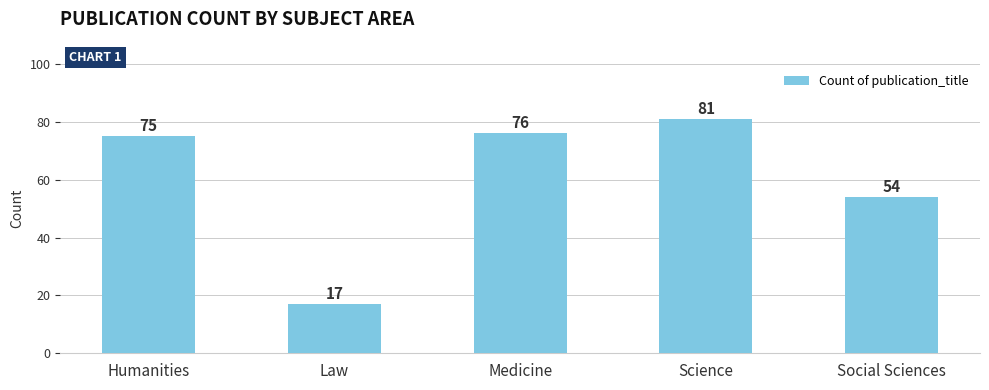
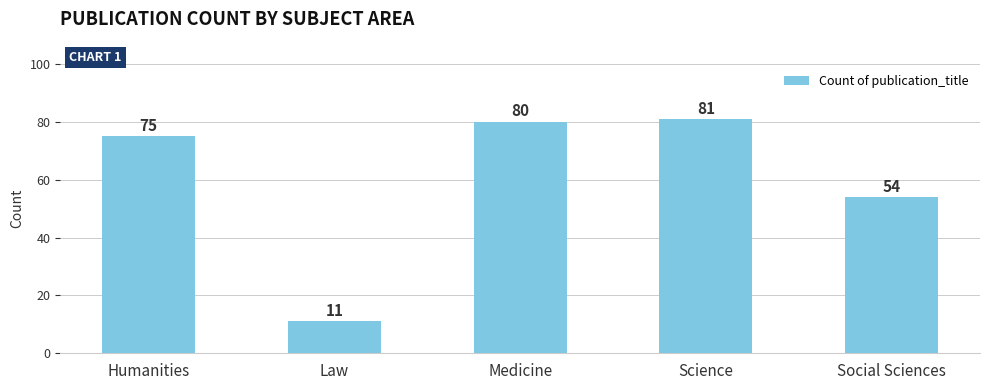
Law: 17 -> 11
Medicine: 76 -> 80
